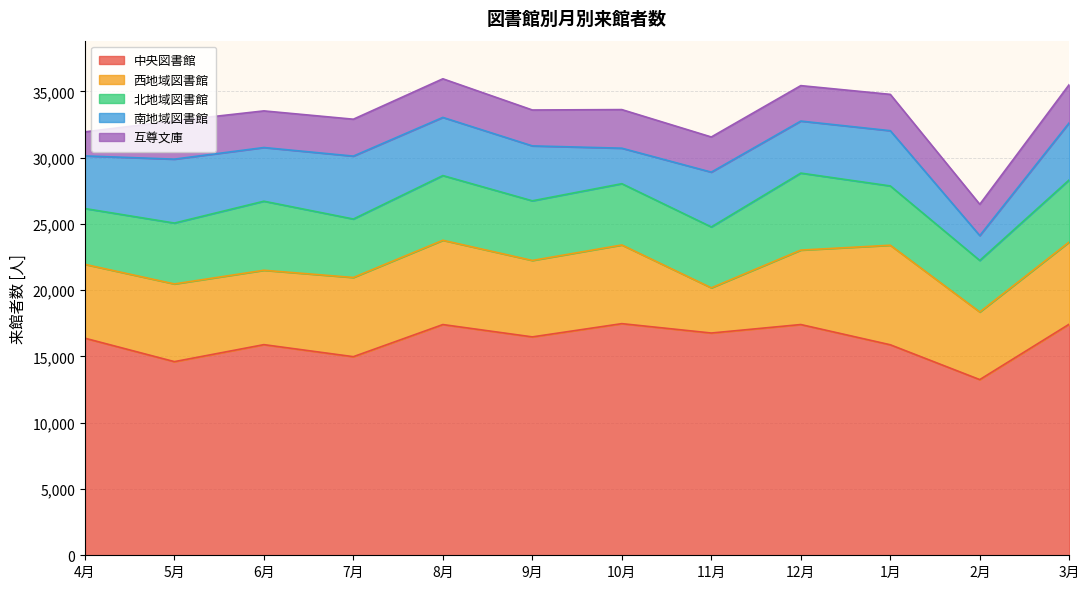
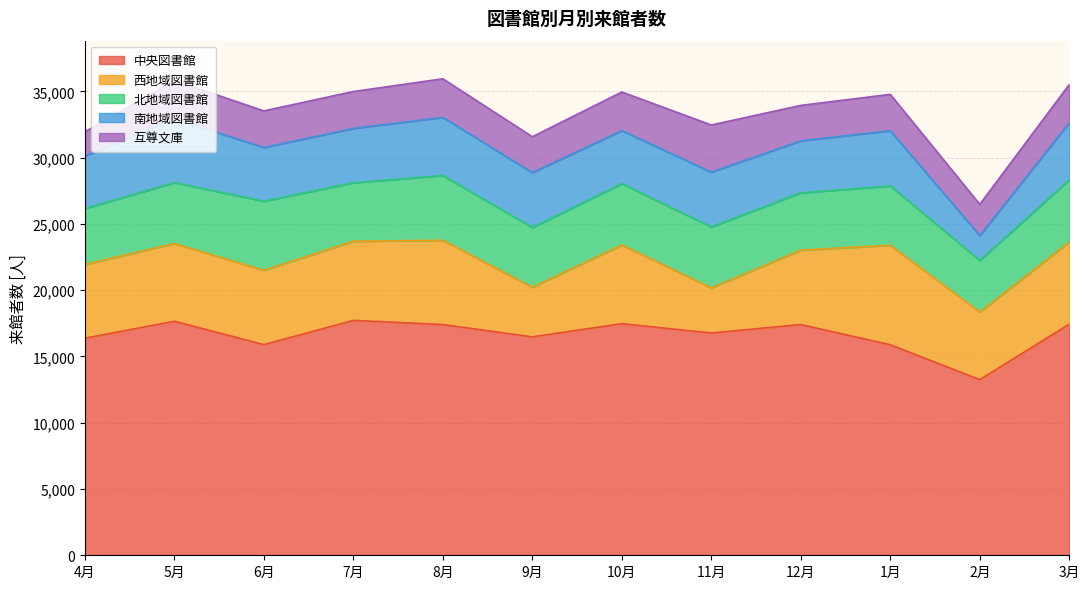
中央図書館, 5月: 14,600 -> 17,700
中央図書館, 7月: 15,000 -> 17,700
南地域図書館, 7月: 4,700 -> 4,100
西地域図書館, 9月: 5,800 -> 3,700
南地域図書館, 10月: 2,700 -> 4,000
互尊文庫, 11月: 2,700 -> 3,600
北地域図書館, 12月: 5,800 -> 4,300
